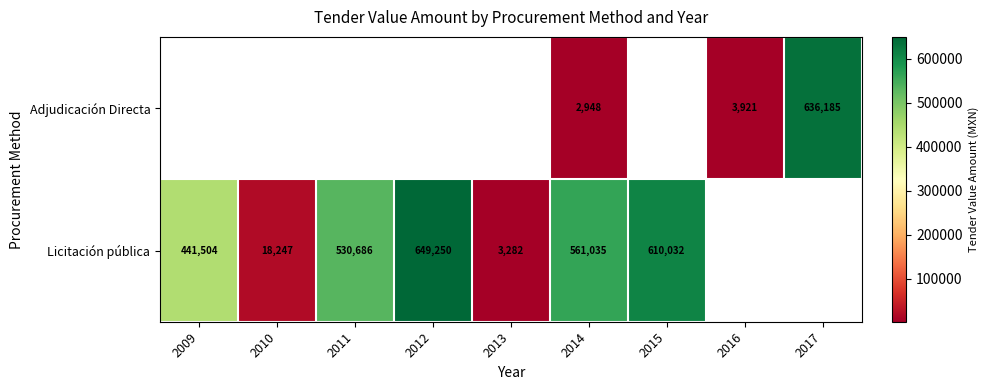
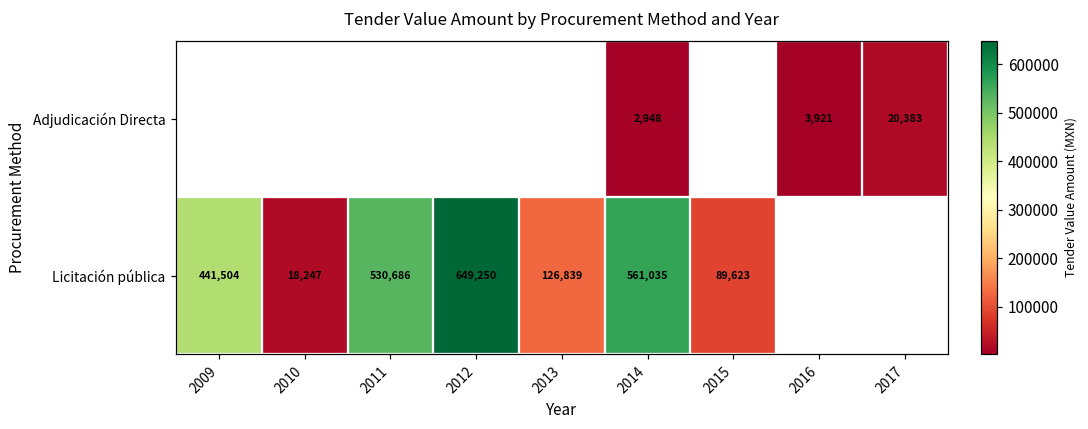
Adjudicación Directa, 2017: 636,185 -> 20,383
Licitación pública, 2013: 3,282 -> 126,839
Licitación pública, 2015: 610,032 -> 89,623
